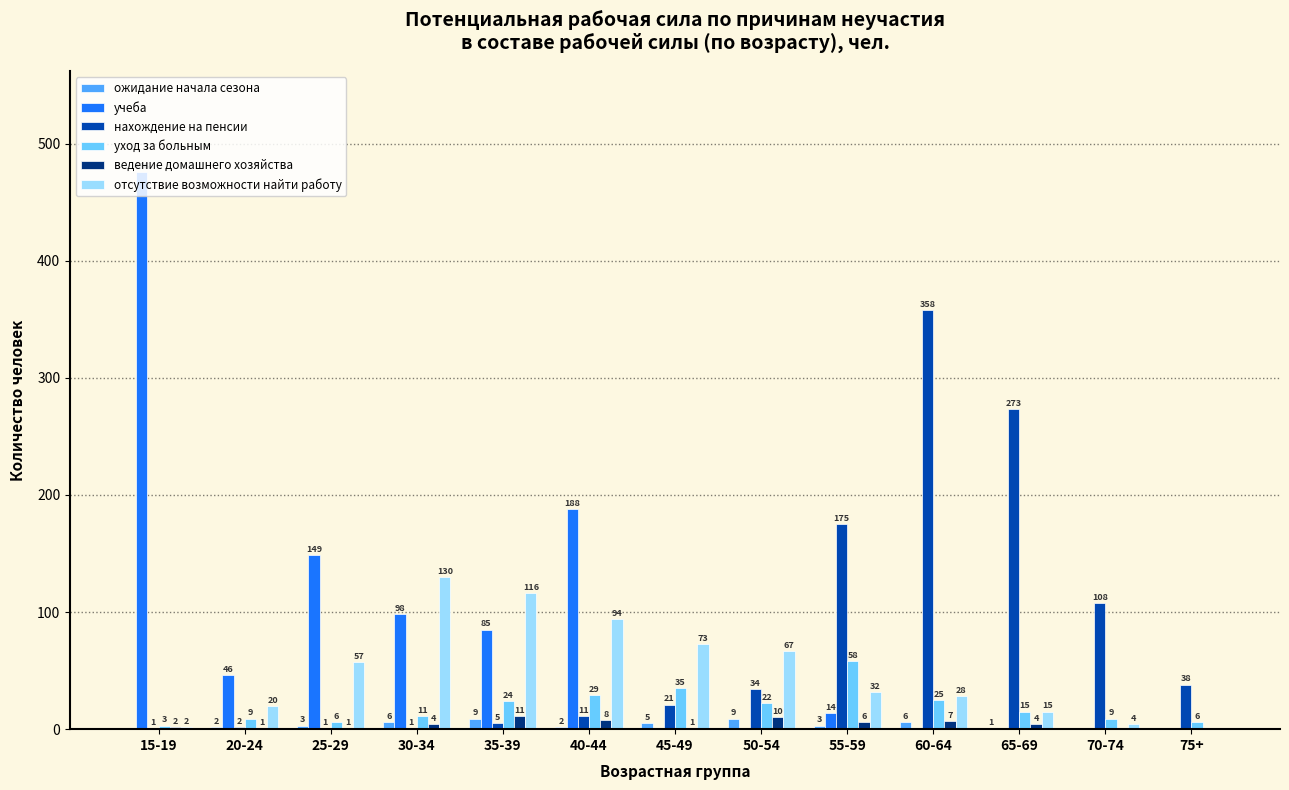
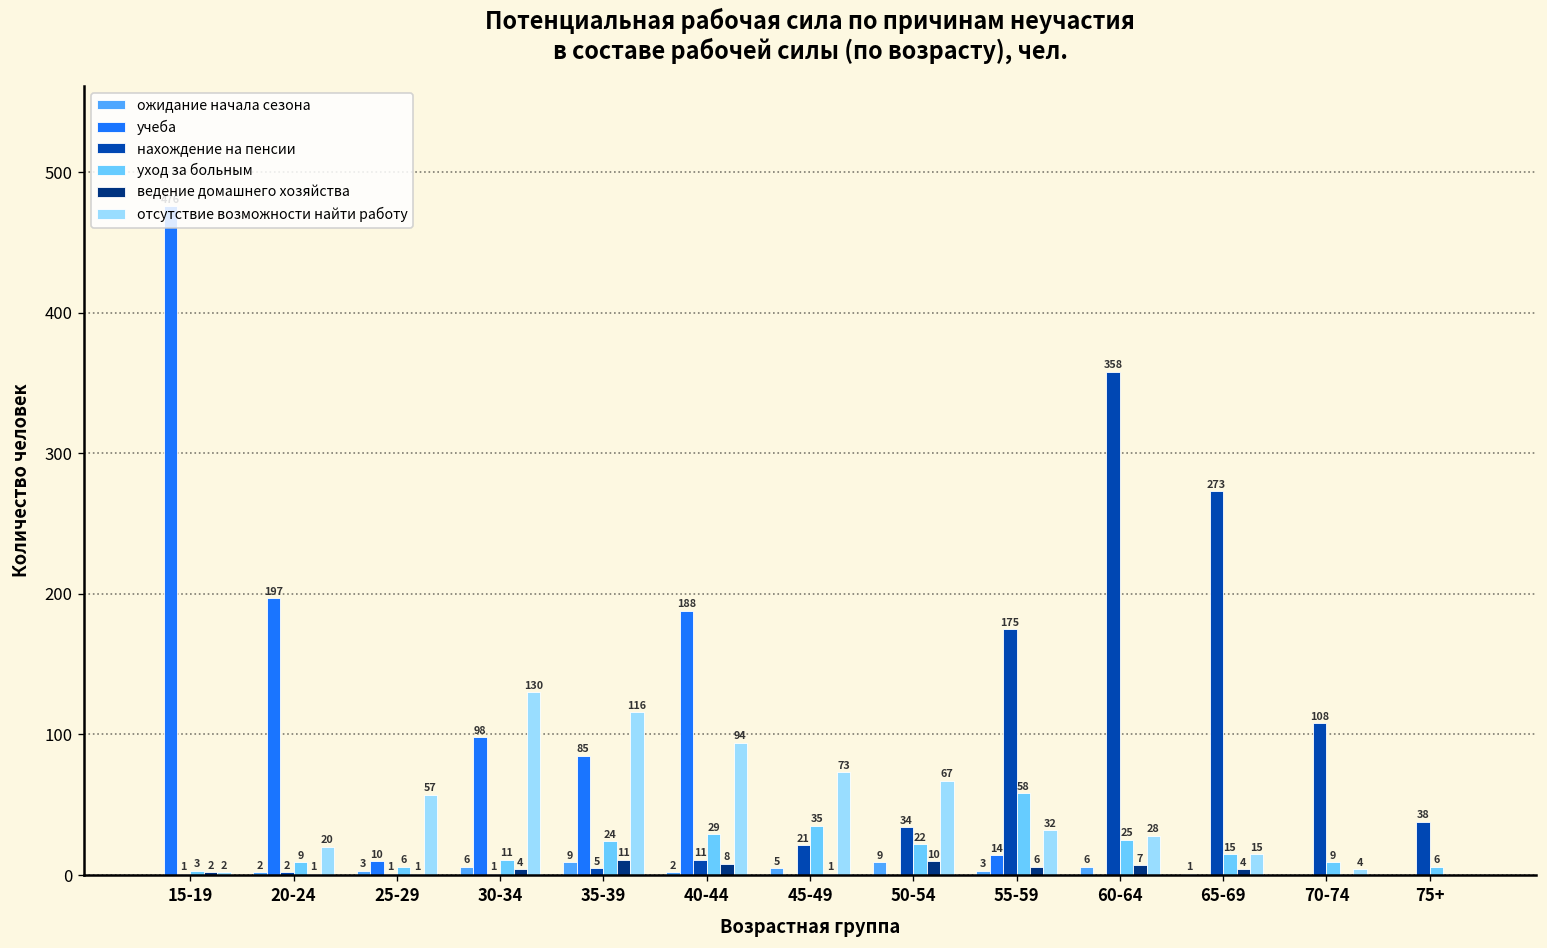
учеба, 20-24: 46 -> 197
учеба, 25-29: 149 -> 10
